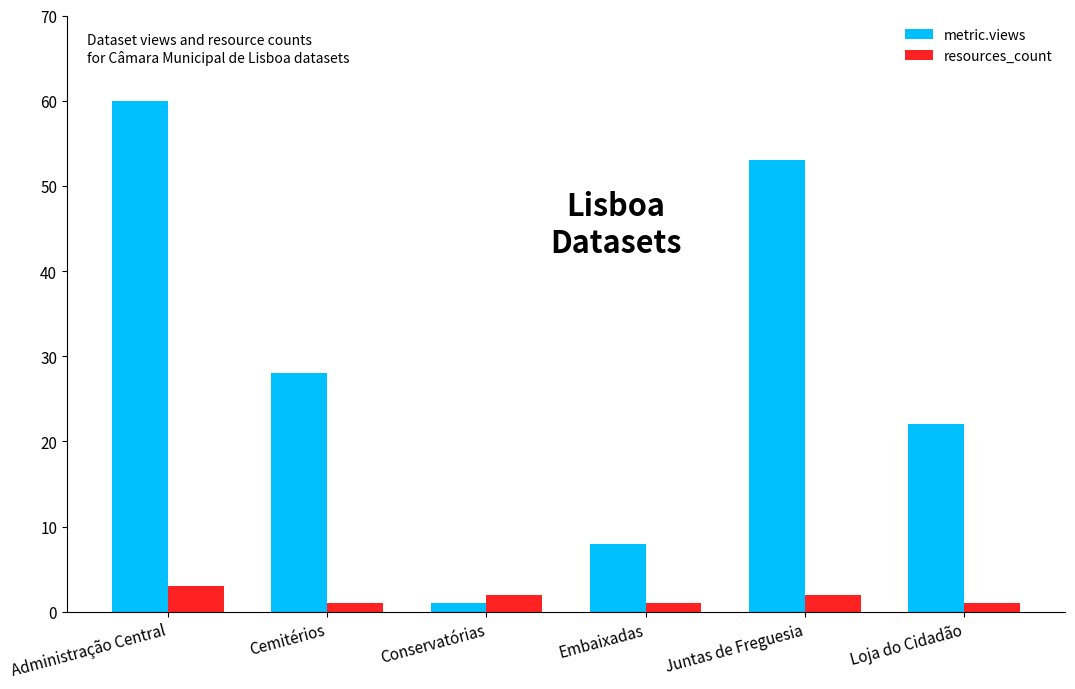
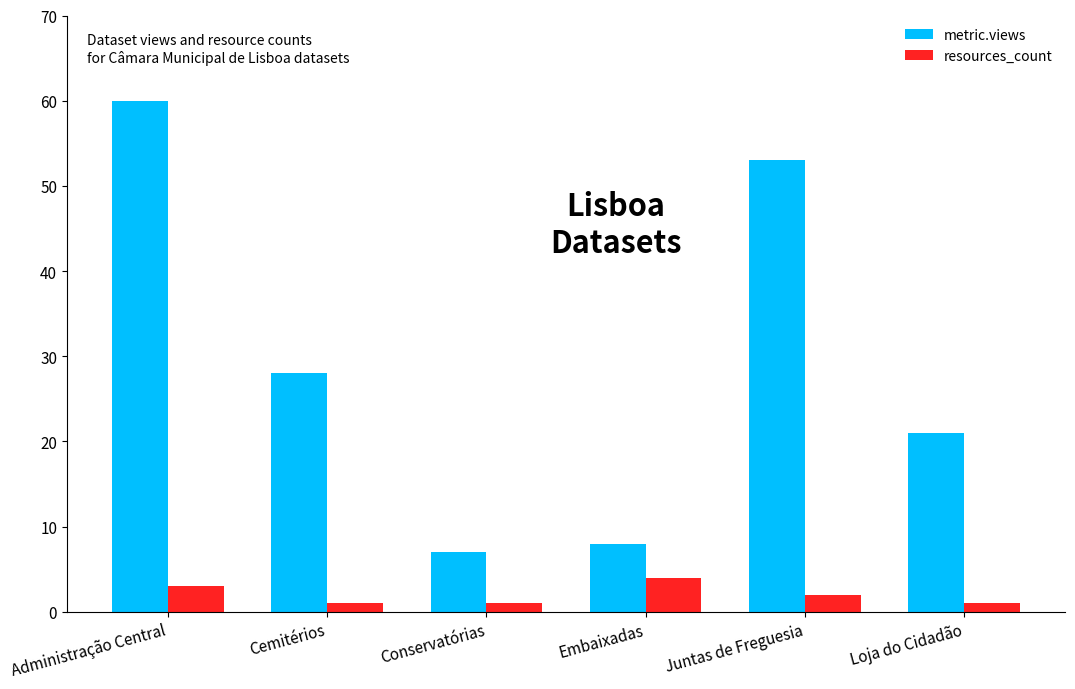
metric.views, Conservatórias: 1 -> 7
resources_count, Conservatórias: 2 -> 1
resources_count, Embaixadas: 1 -> 4
metric.views, Loja do Cidadão: 22 -> 21
